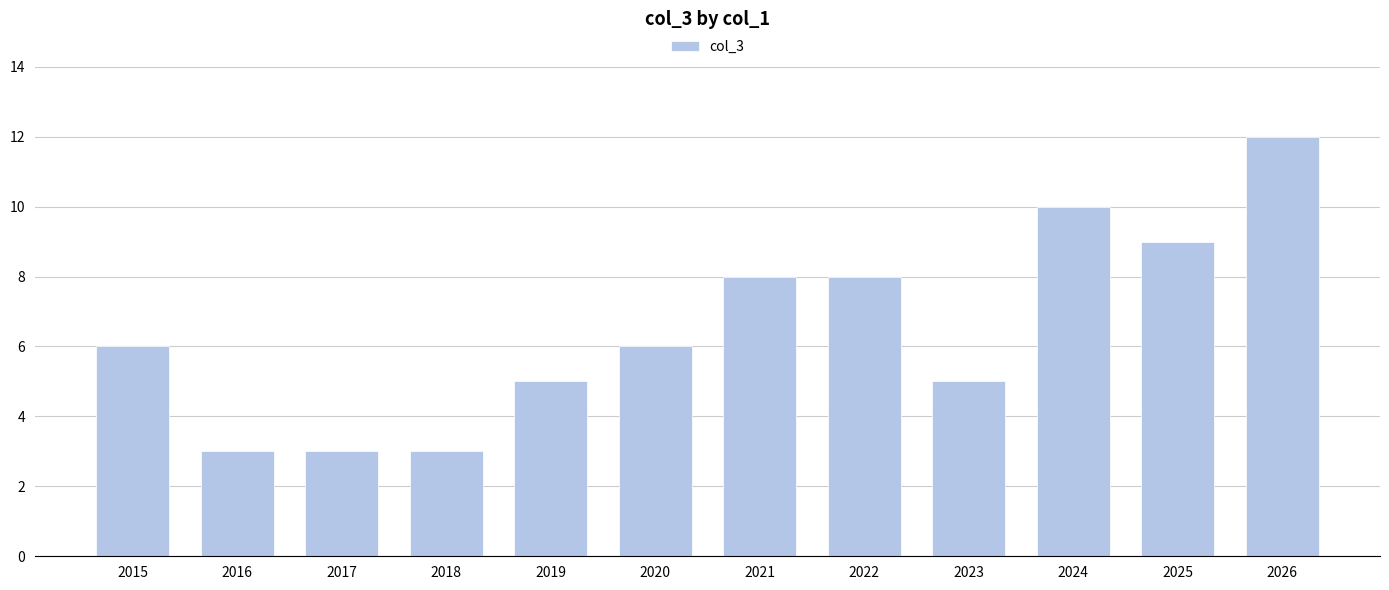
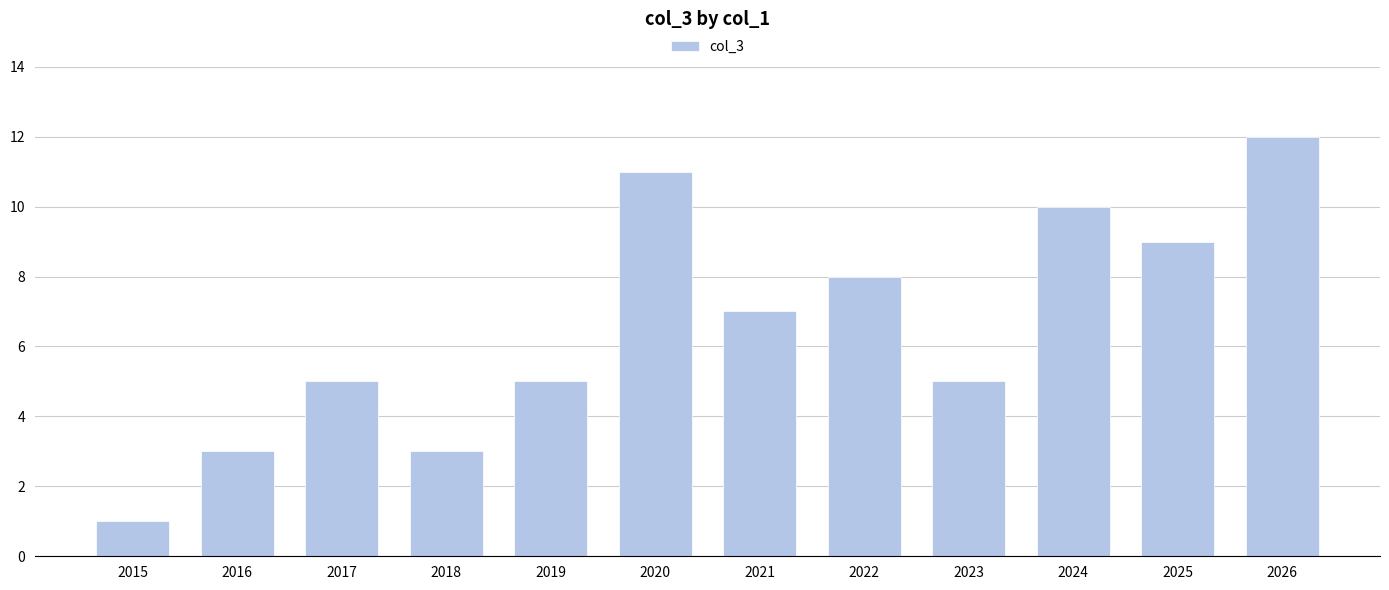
2015: 6 -> 1
2017: 3 -> 5
2020: 6 -> 11
2021: 8 -> 7
